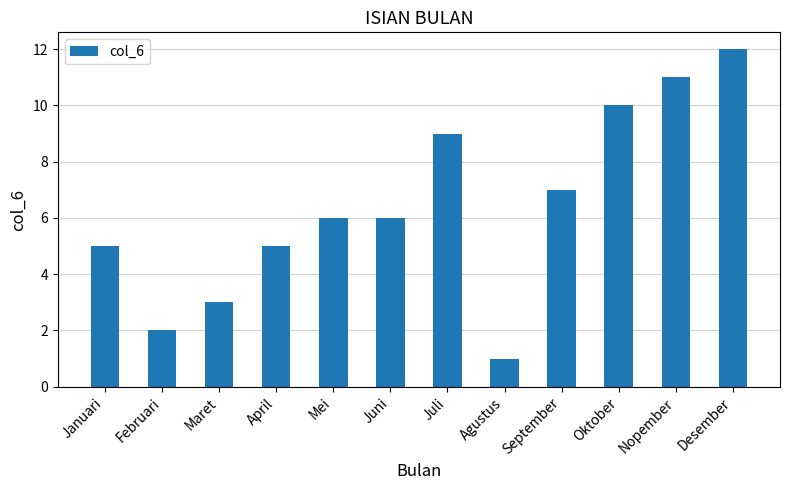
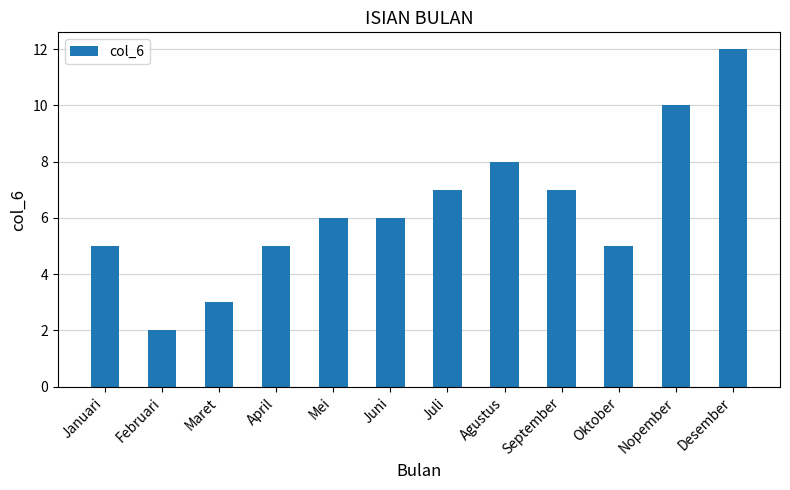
Juli: 9 -> 7
Agustus: 1 -> 8
Oktober: 10 -> 5
Nopember: 11 -> 10
